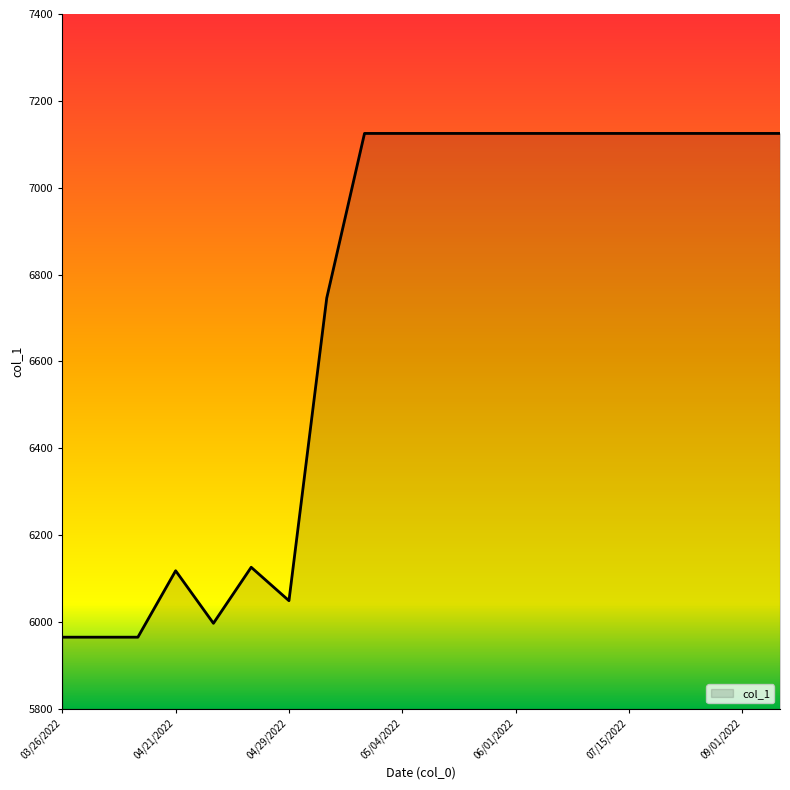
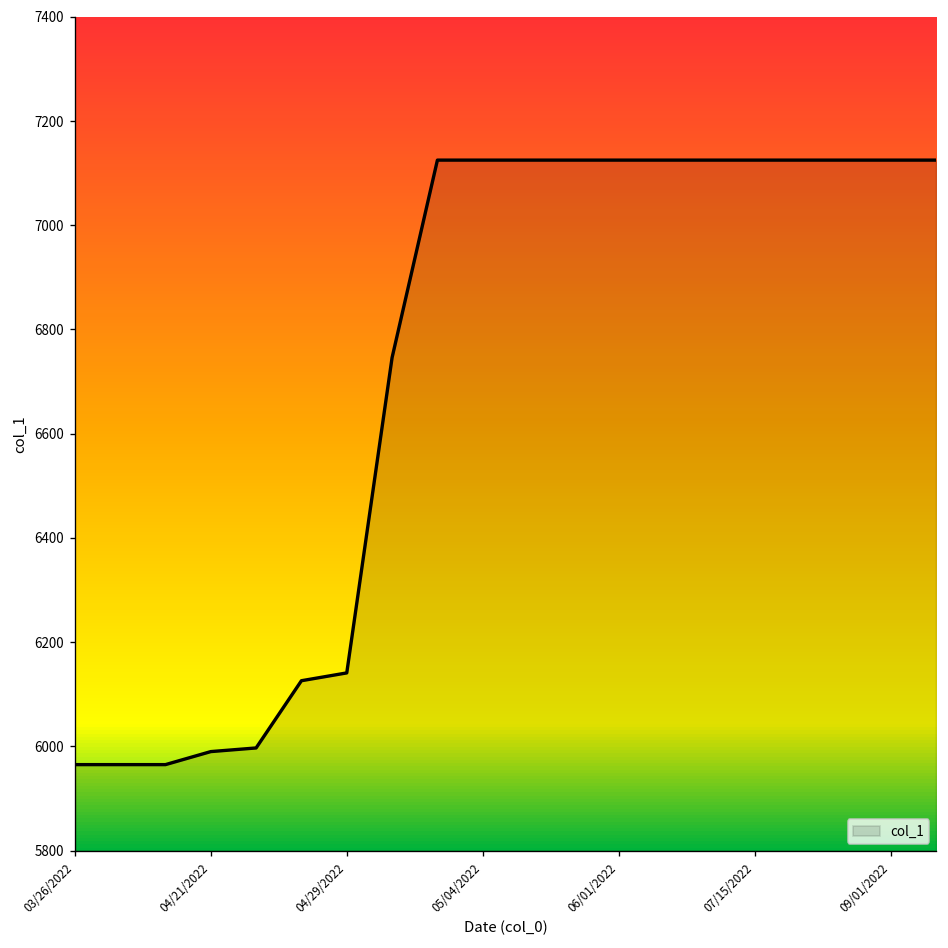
04/21/2022: 6120 -> 5990
04/29/2022: 6050 -> 6140
